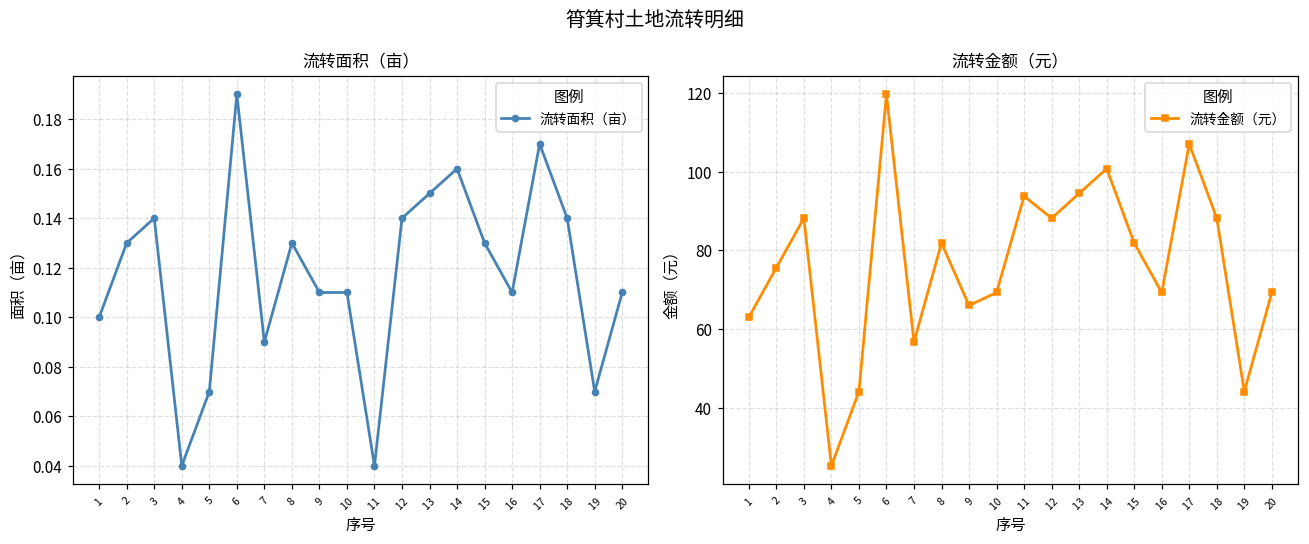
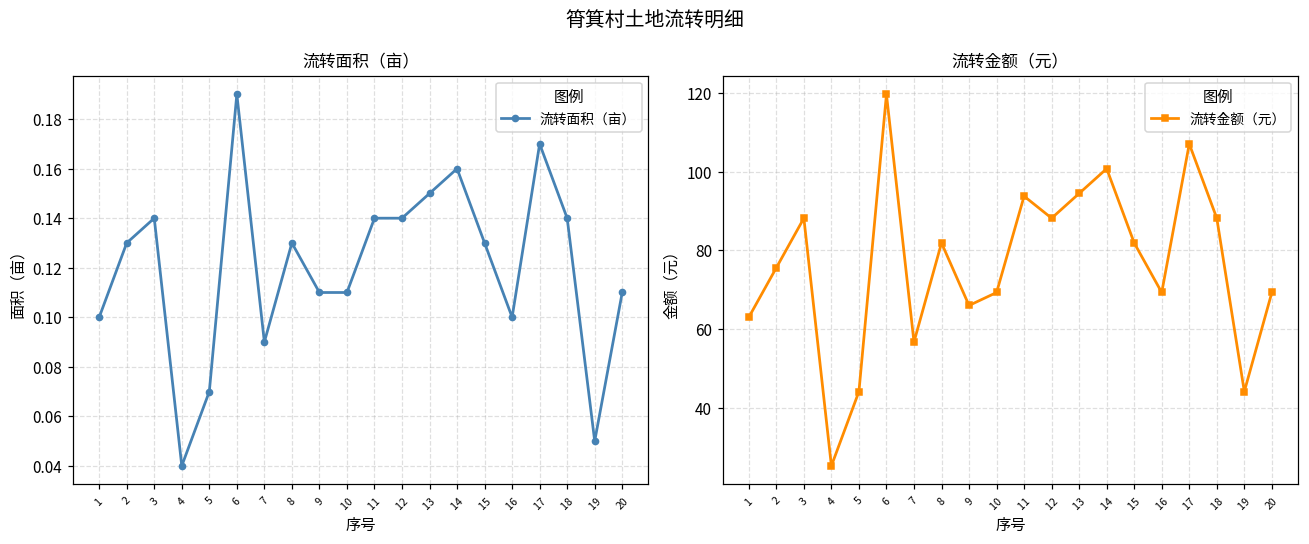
流转面积（亩）, 11: 0.04 -> 0.14
流转面积（亩）, 16: 0.11 -> 0.10
流转面积（亩）, 19: 0.07 -> 0.05
